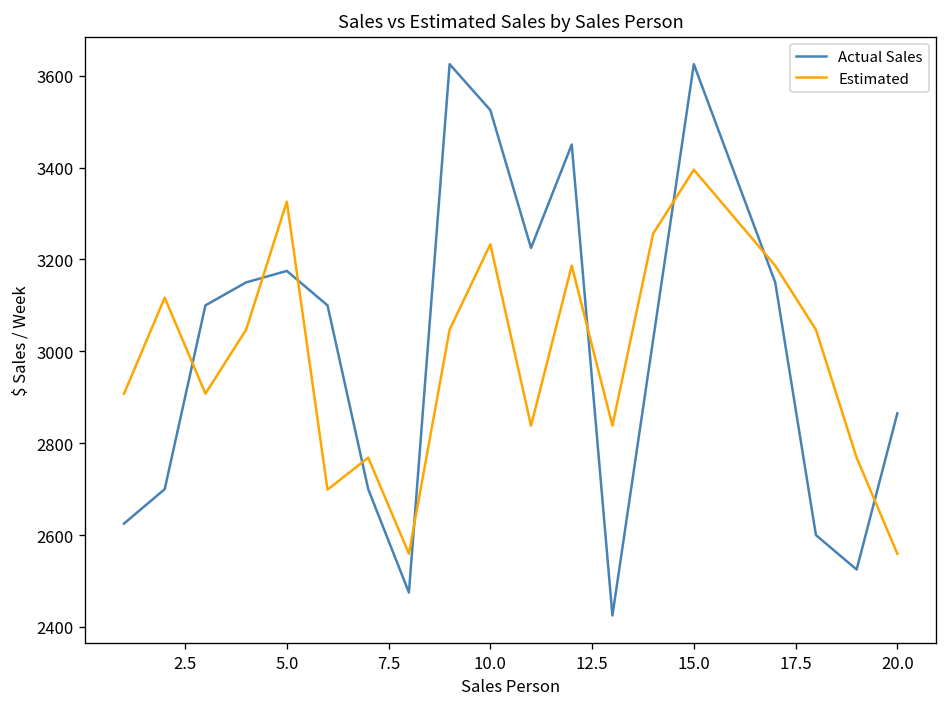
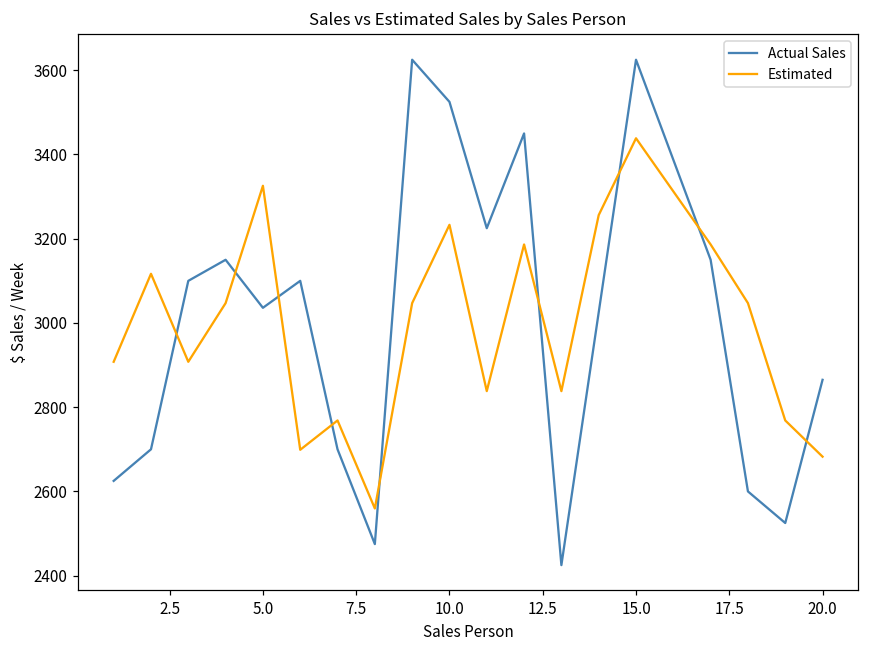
Actual Sales, 5.0: 3180 -> 3040
Estimated, 15.0: 3400 -> 3440
Estimated, 20.0: 2560 -> 2680
